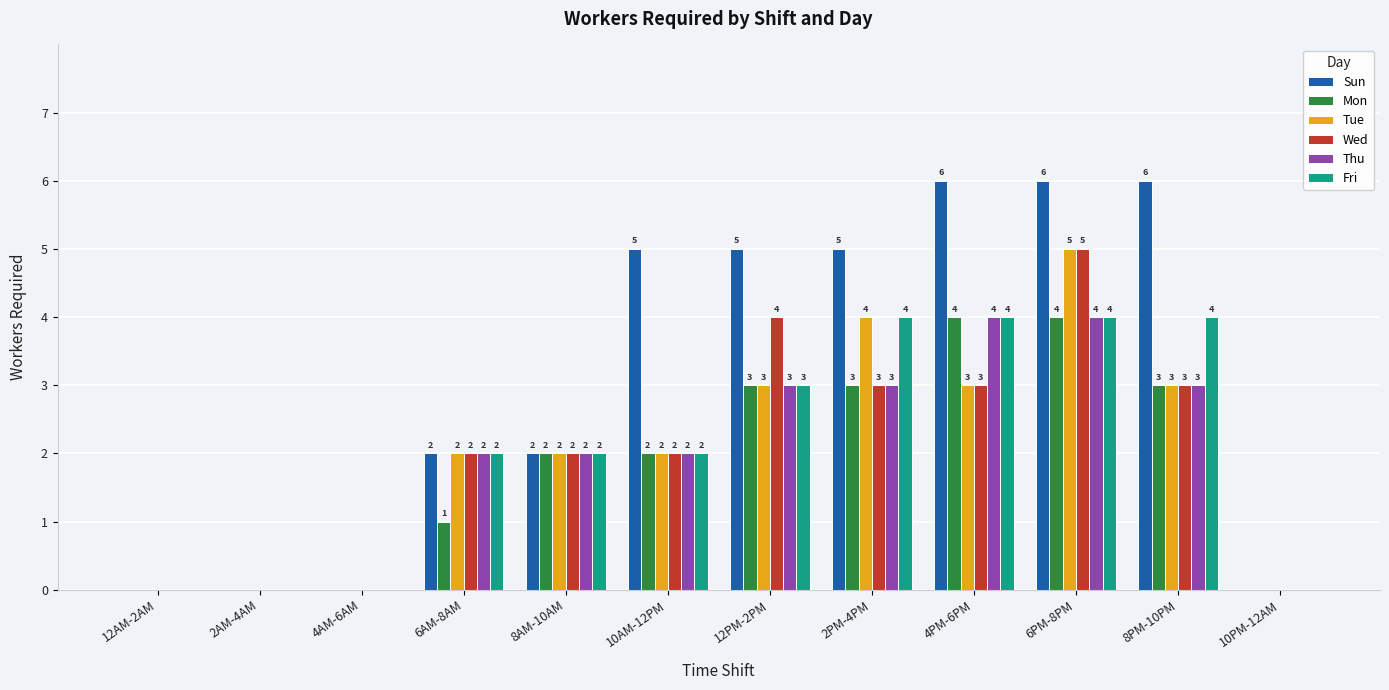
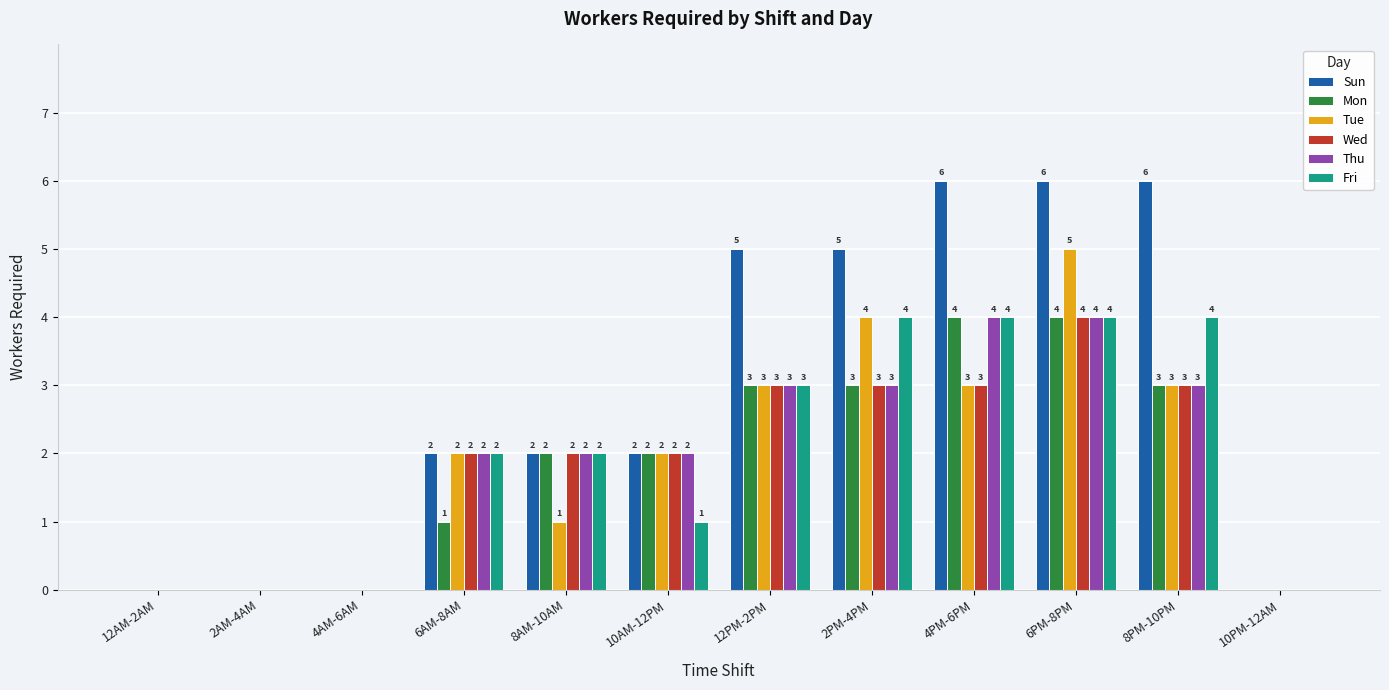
Tue, 8AM-10AM: 2 -> 1
Sun, 10AM-12PM: 5 -> 2
Fri, 10AM-12PM: 2 -> 1
Wed, 12PM-2PM: 4 -> 3
Wed, 6PM-8PM: 5 -> 4
